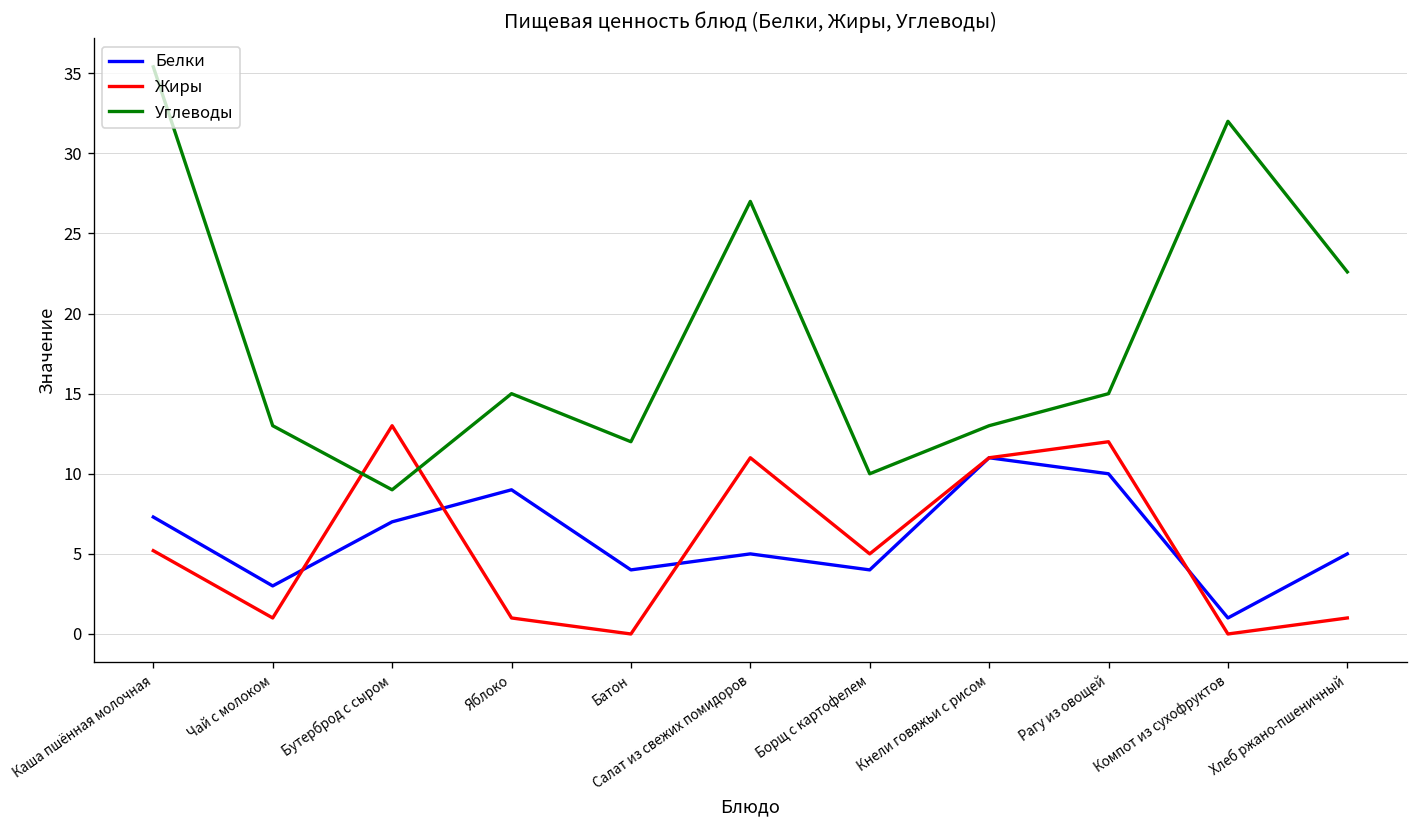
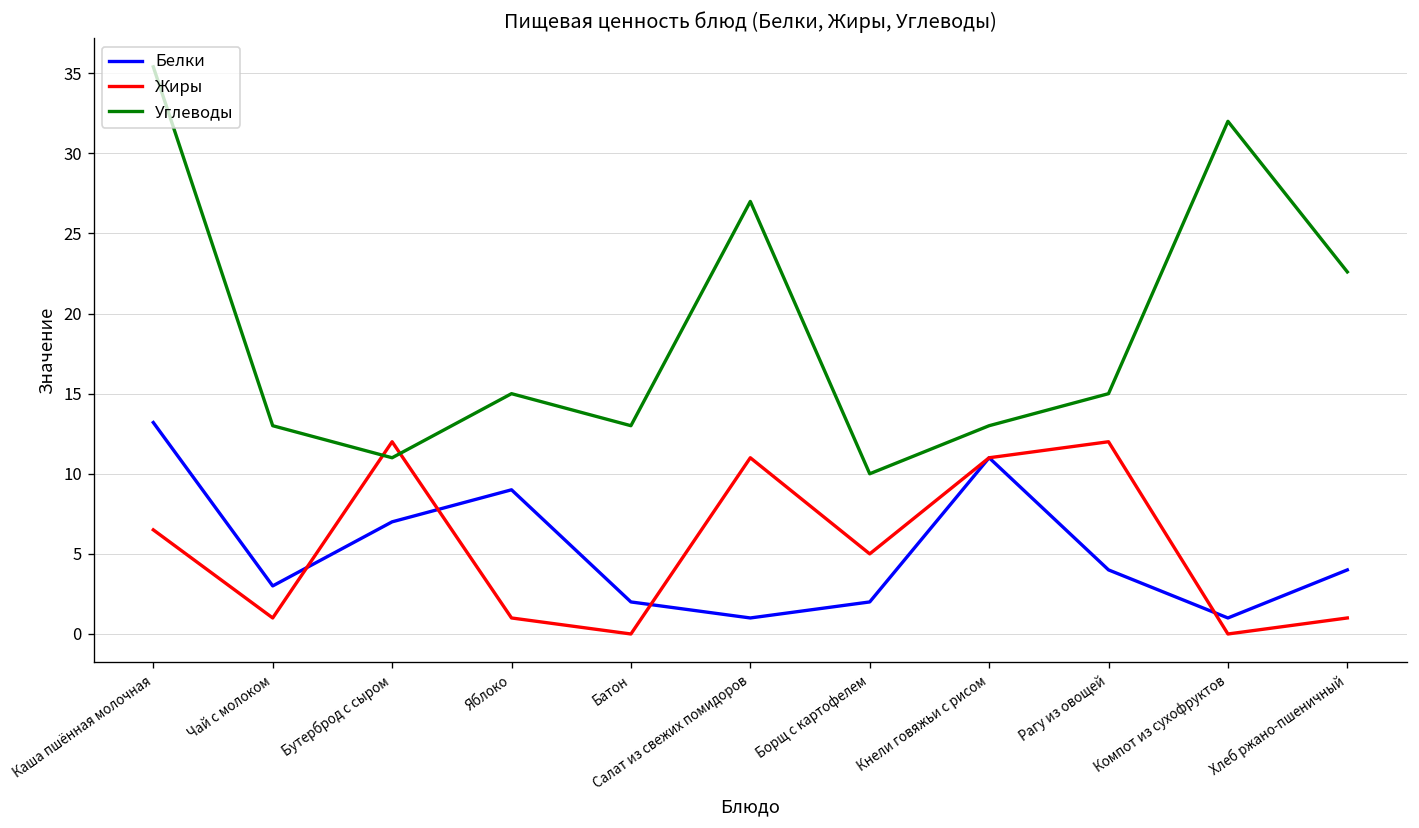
Белки, Каша пшённая молочная: 7.3 -> 13.2
Жиры, Каша пшённая молочная: 5.2 -> 6.5
Жиры, Бутерброд с сыром: 13 -> 12
Углеводы, Бутерброд с сыром: 9 -> 11
Белки, Батон: 4 -> 2
Углеводы, Батон: 12 -> 13
Белки, Салат из свежих помидоров: 5 -> 1
Белки, Борщ с картофелем: 4 -> 2
Белки, Рагу из овощей: 10 -> 4
Белки, Хлеб ржано-пшеничный: 5 -> 4
